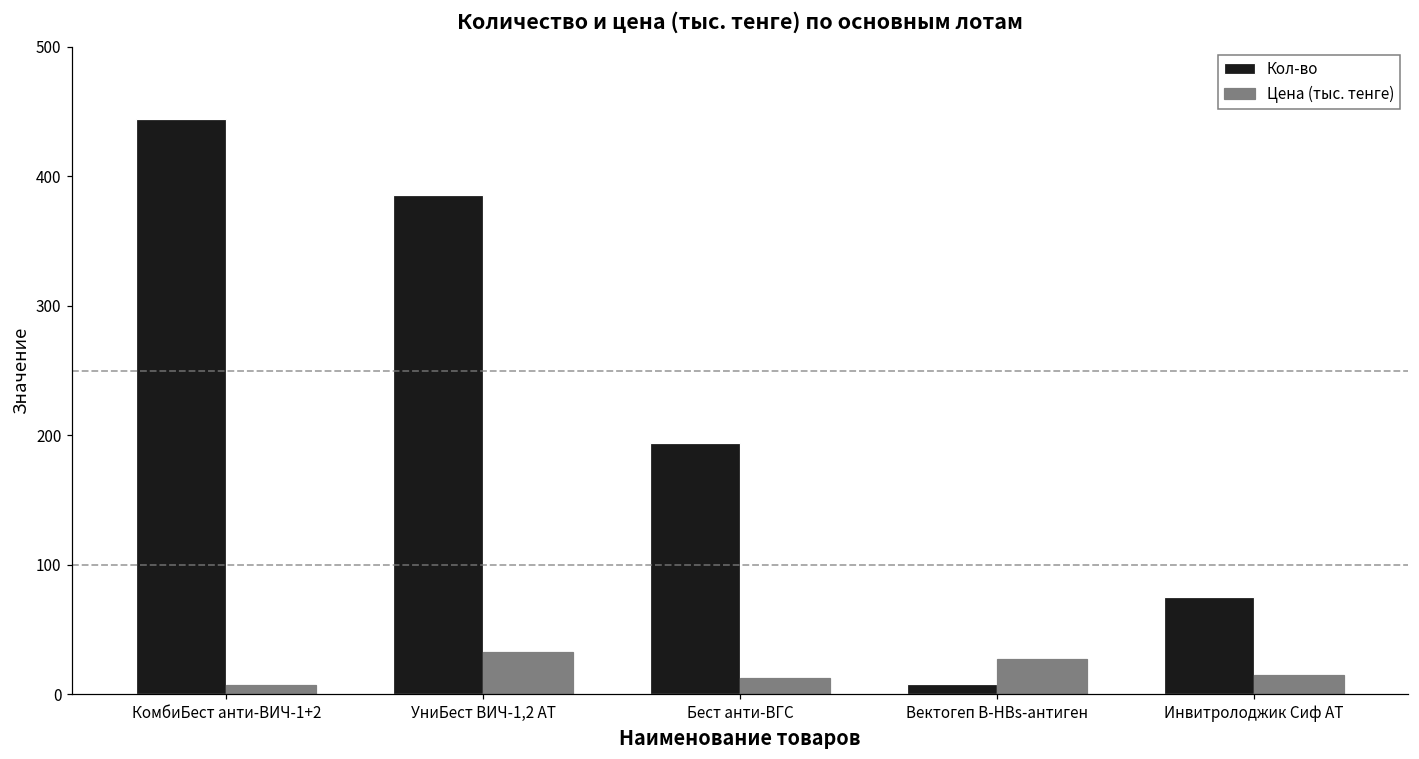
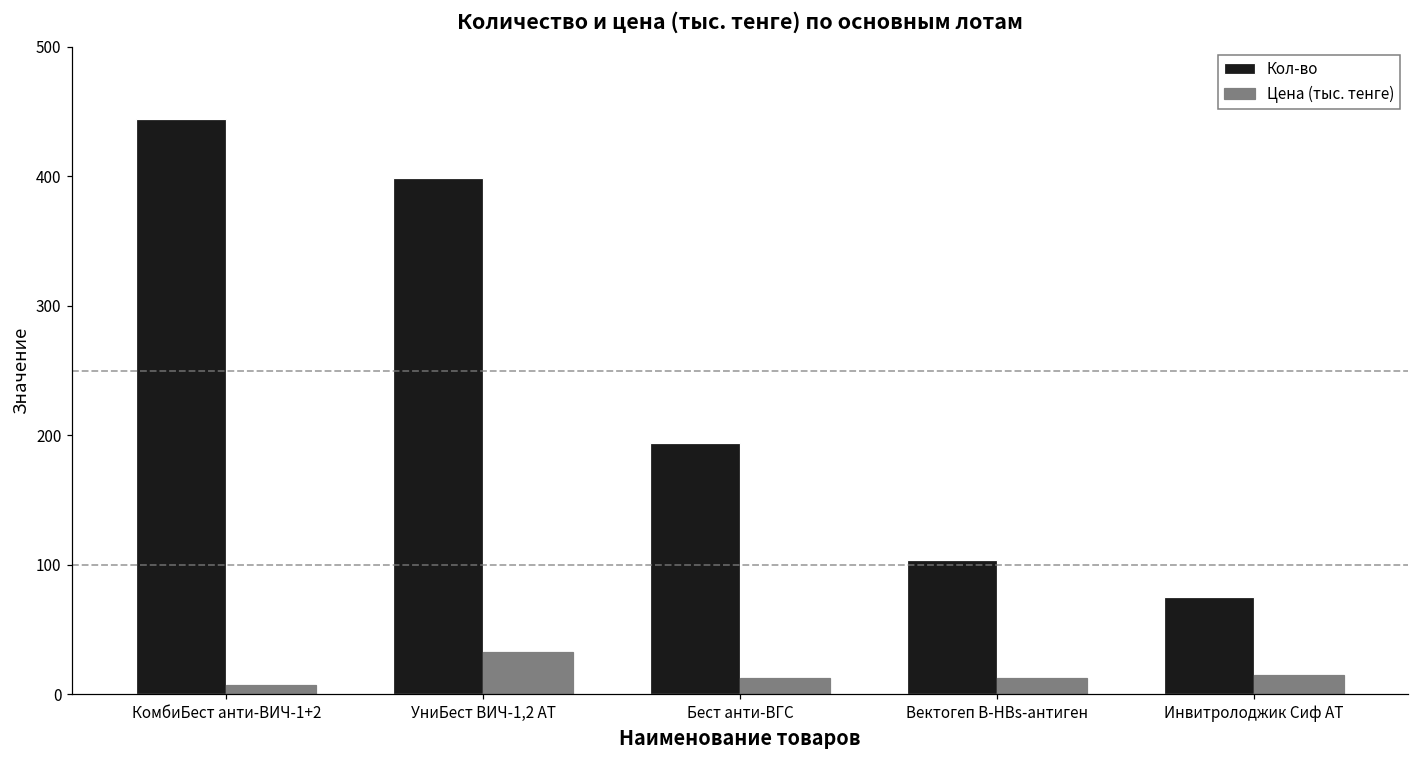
Кол-во, УниБест ВИЧ-1,2 АТ: 386 -> 399
Кол-во, Вектогеп В-HBs-антиген: 8 -> 104
Цена (тыс. тенге), Вектогеп В-HBs-антиген: 27 -> 13
